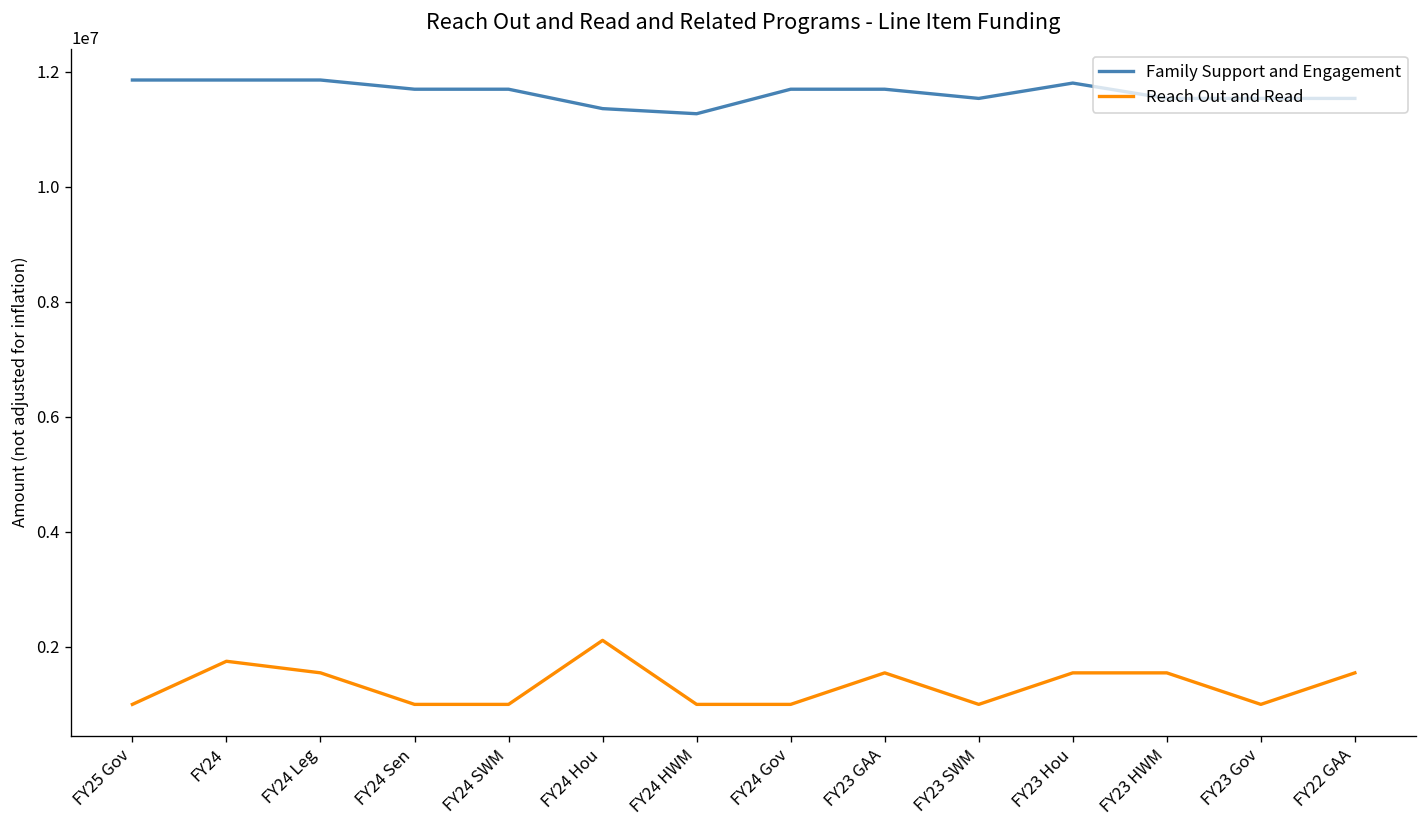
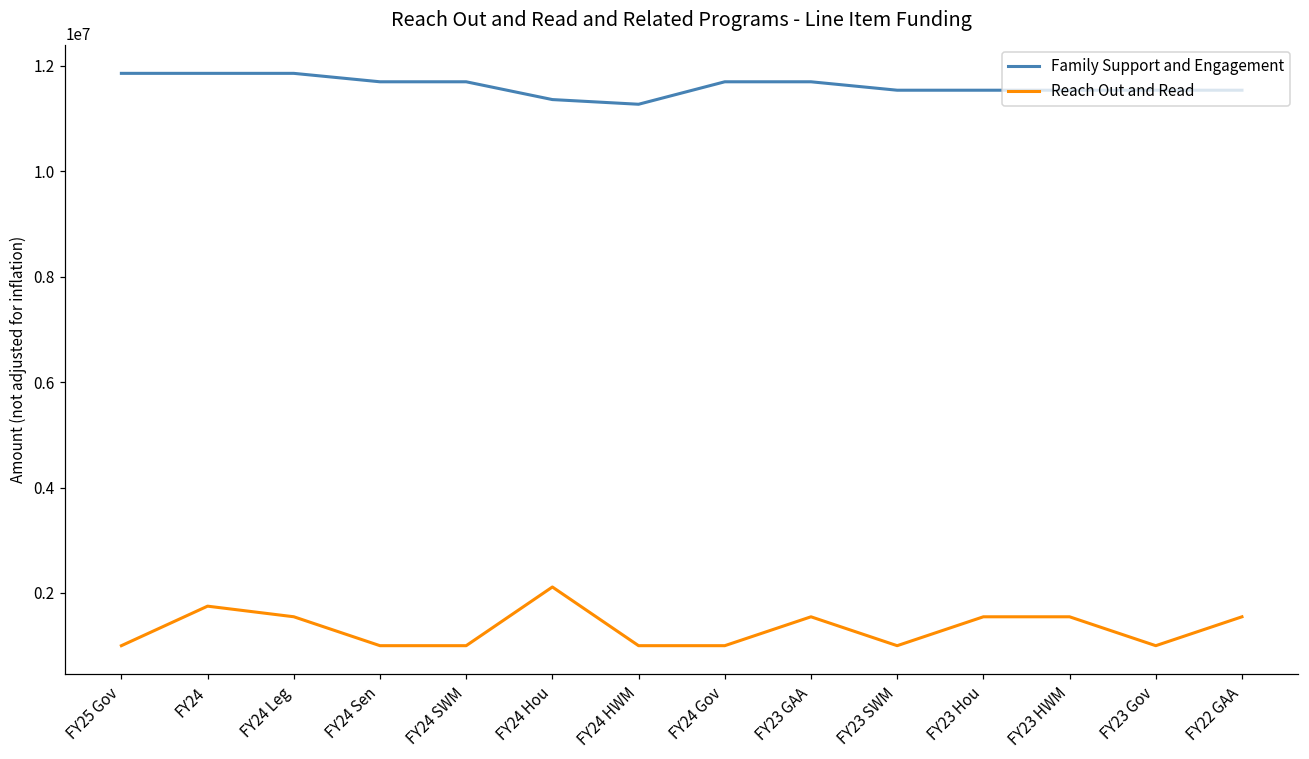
Family Support and Engagement, FY23 Hou: 11800000 -> 11500000
